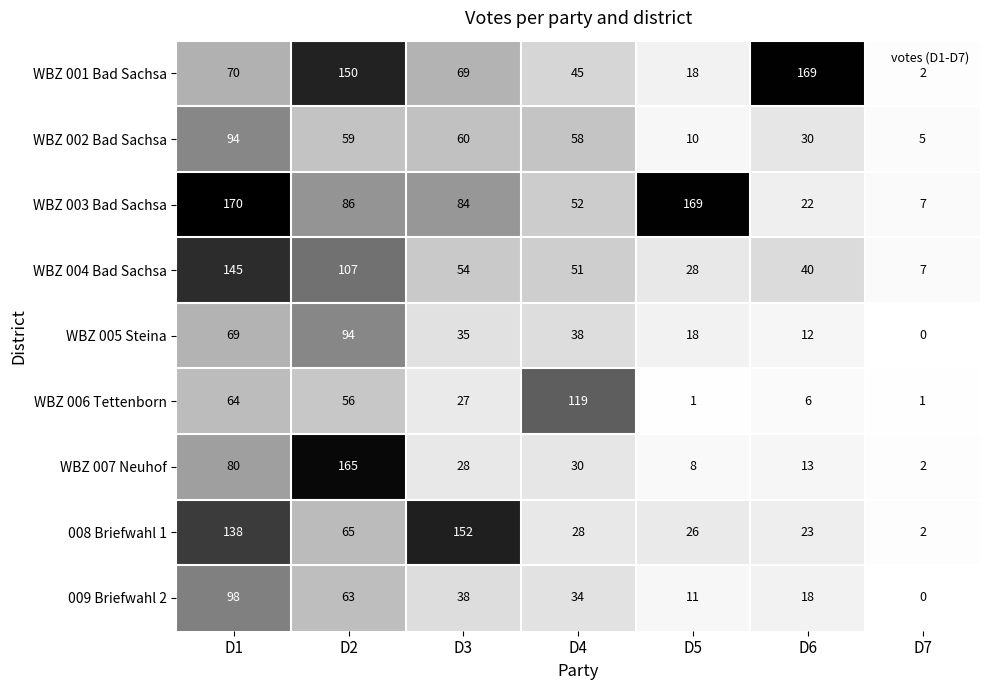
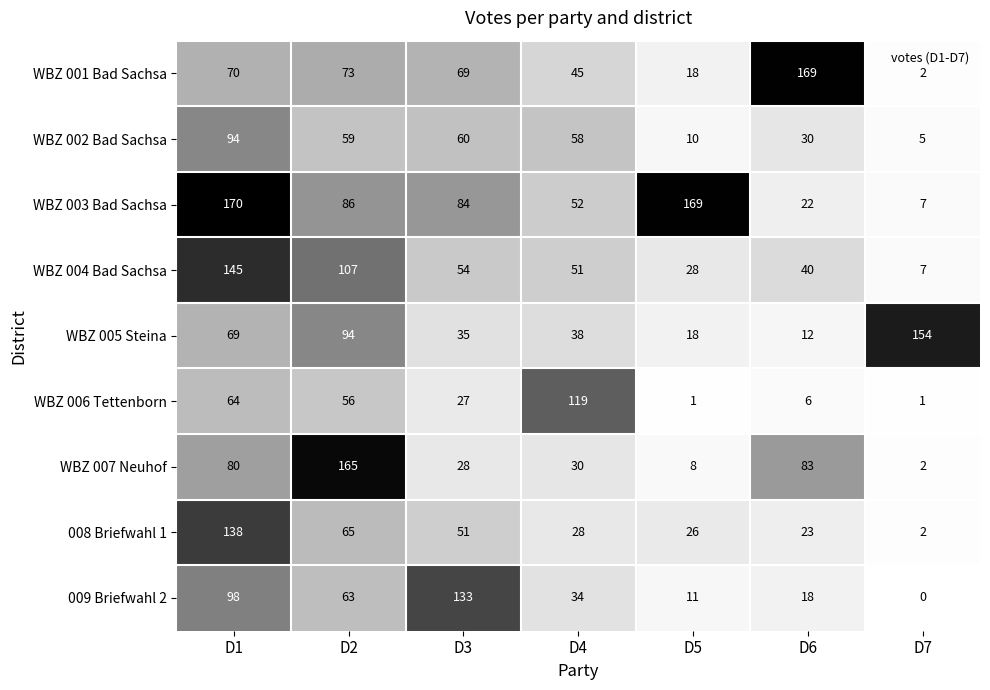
WBZ 001 Bad Sachsa, D2: 150 -> 73
WBZ 005 Steina, D7: 0 -> 154
WBZ 007 Neuhof, D6: 13 -> 83
008 Briefwahl 1, D3: 152 -> 51
009 Briefwahl 2, D3: 38 -> 133
